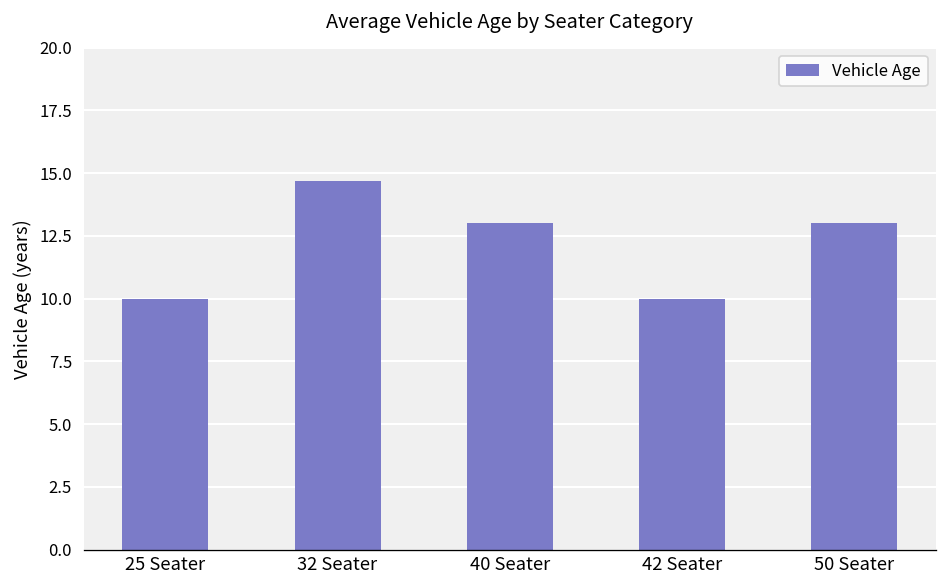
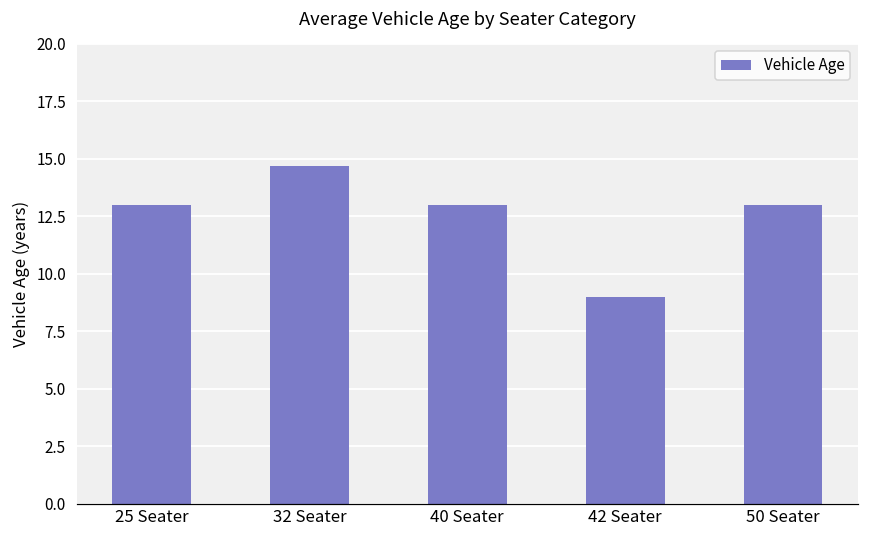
25 Seater: 10 -> 13
42 Seater: 10 -> 9
